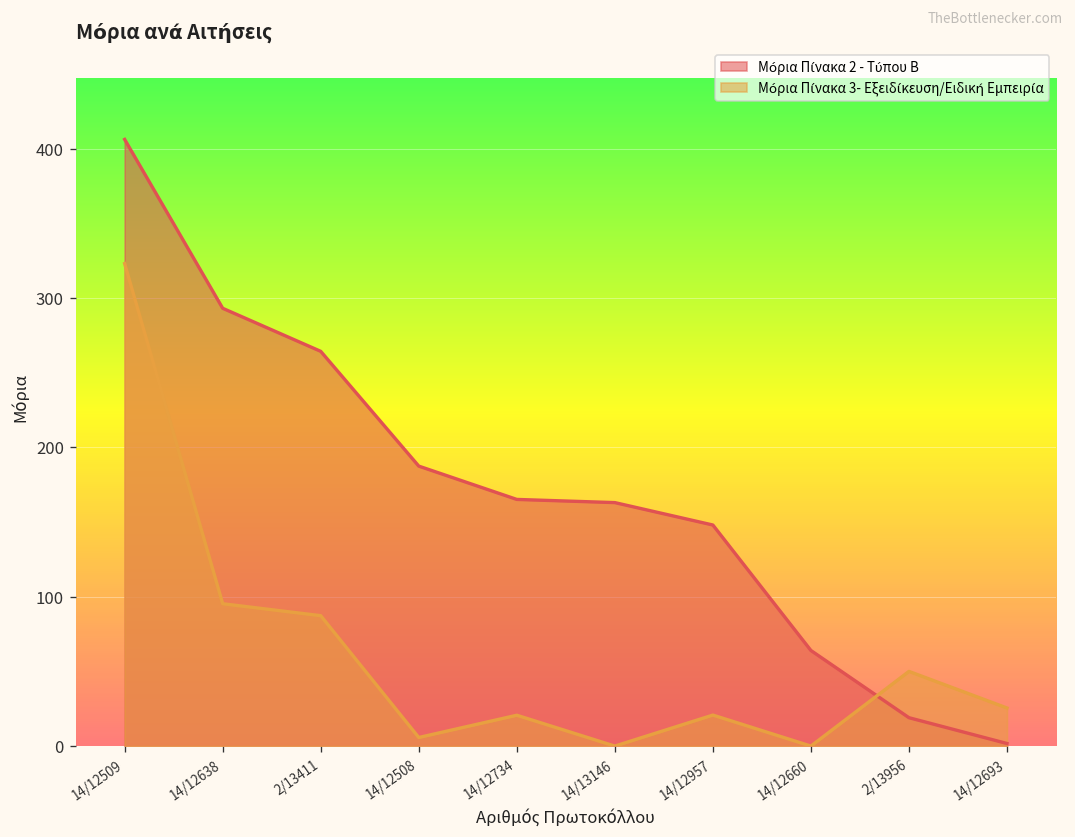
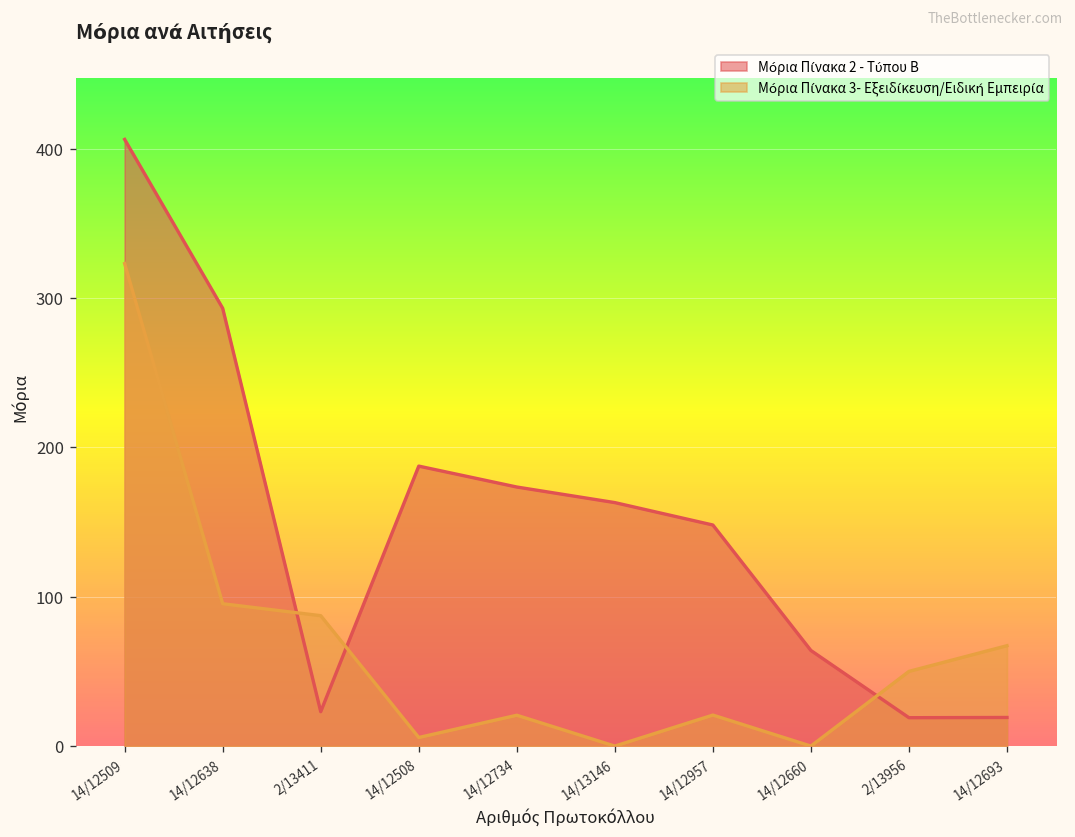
Μόρια Πίνακα 2 - Τύπου Β, 2/13411: 264 -> 23
Μόρια Πίνακα 2 - Τύπου Β, 14/12734: 165 -> 173
Μόρια Πίνακα 2 - Τύπου Β, 14/12693: 2 -> 19
Μόρια Πίνακα 3- Εξειδίκευση/Ειδική Εμπειρία, 14/12693: 26 -> 67
